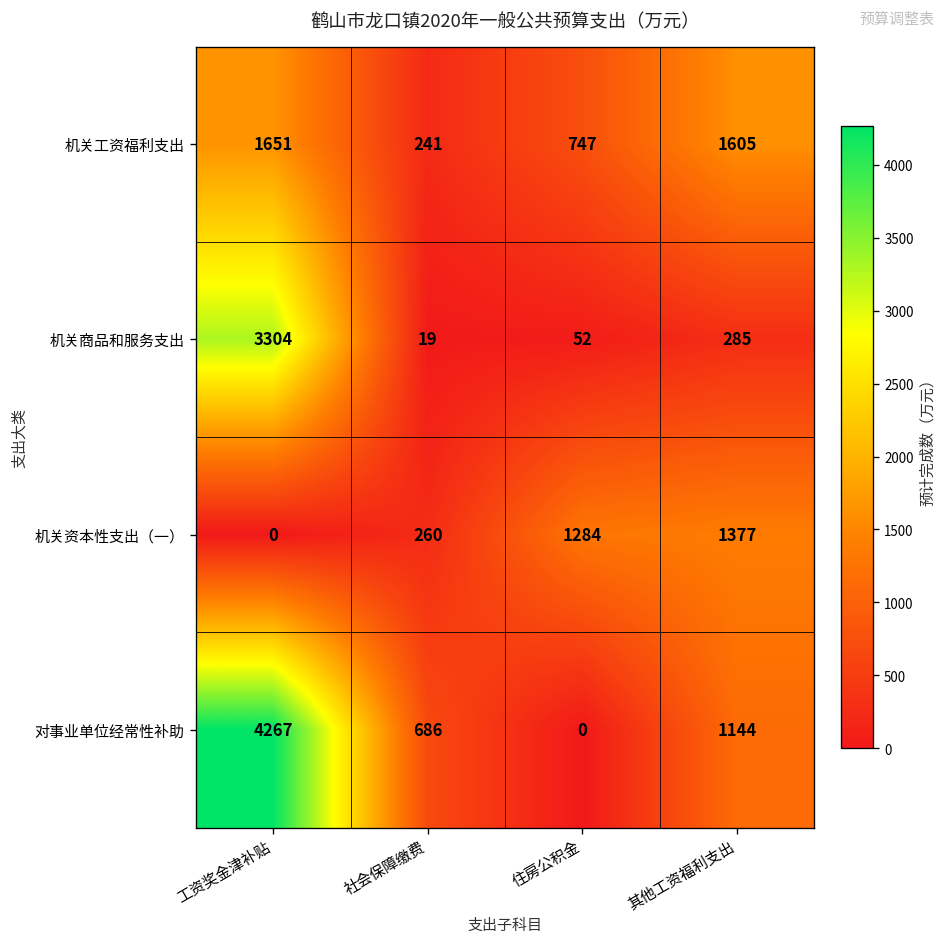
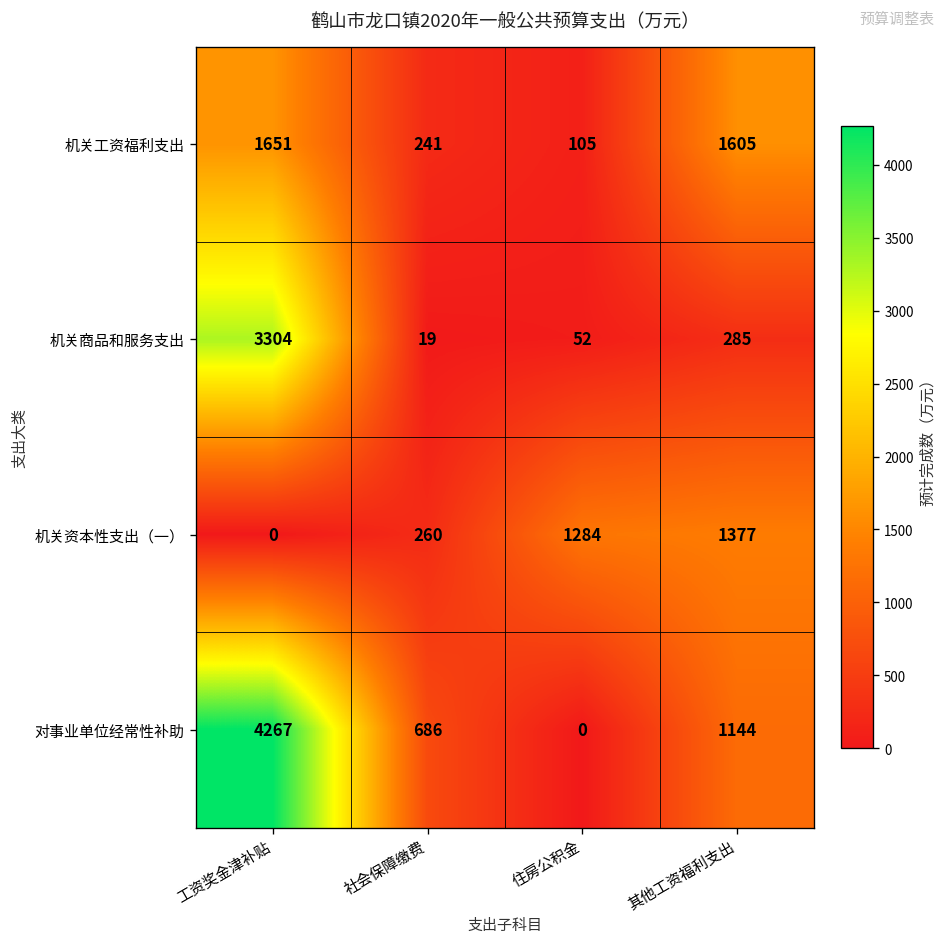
机关工资福利支出, 住房公积金: 747 -> 105
